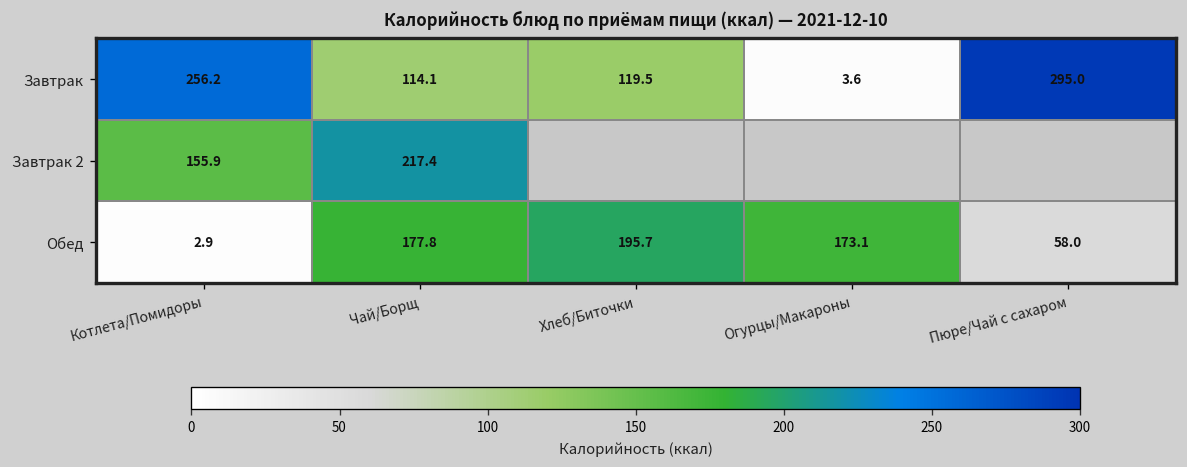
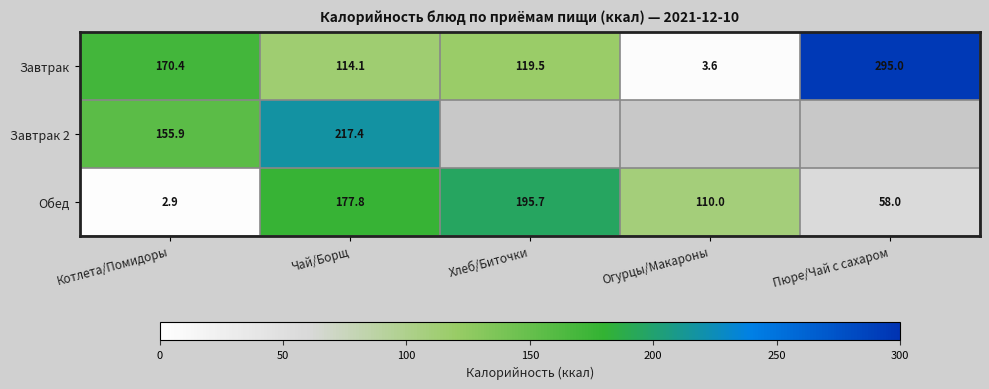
Завтрак, Котлета/Помидоры: 256.2 -> 170.4
Обед, Огурцы/Макароны: 173.1 -> 110.0
